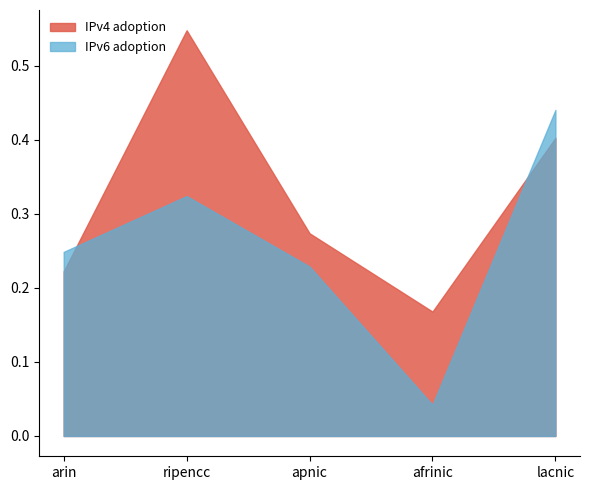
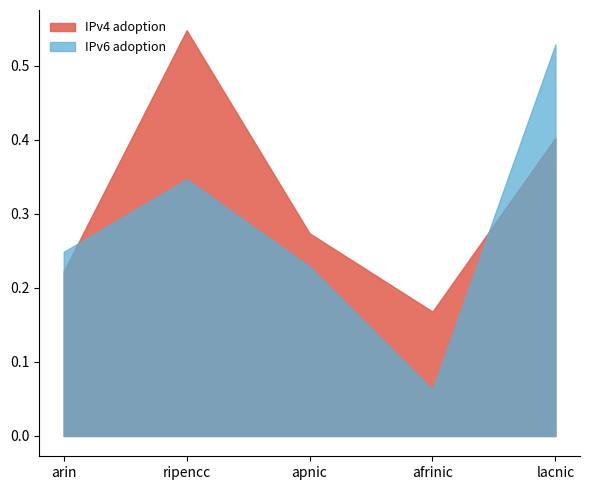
IPv6 adoption, ripencc: 0.32 -> 0.35
IPv6 adoption, afrinic: 0.04 -> 0.06
IPv6 adoption, lacnic: 0.44 -> 0.53
